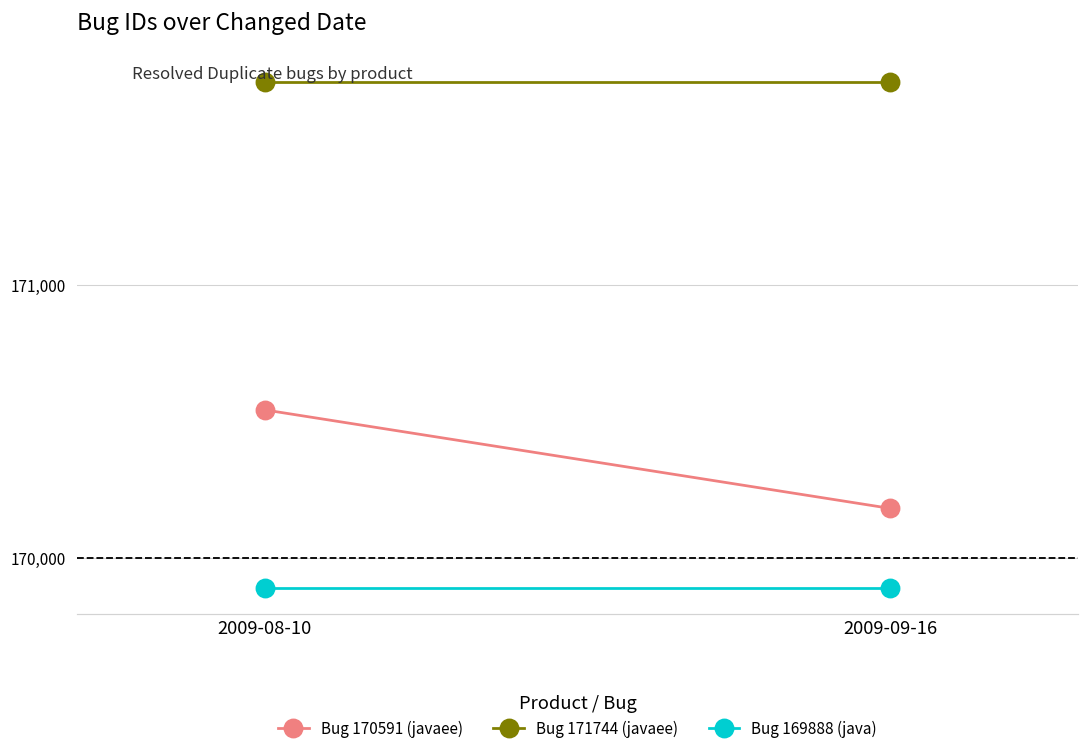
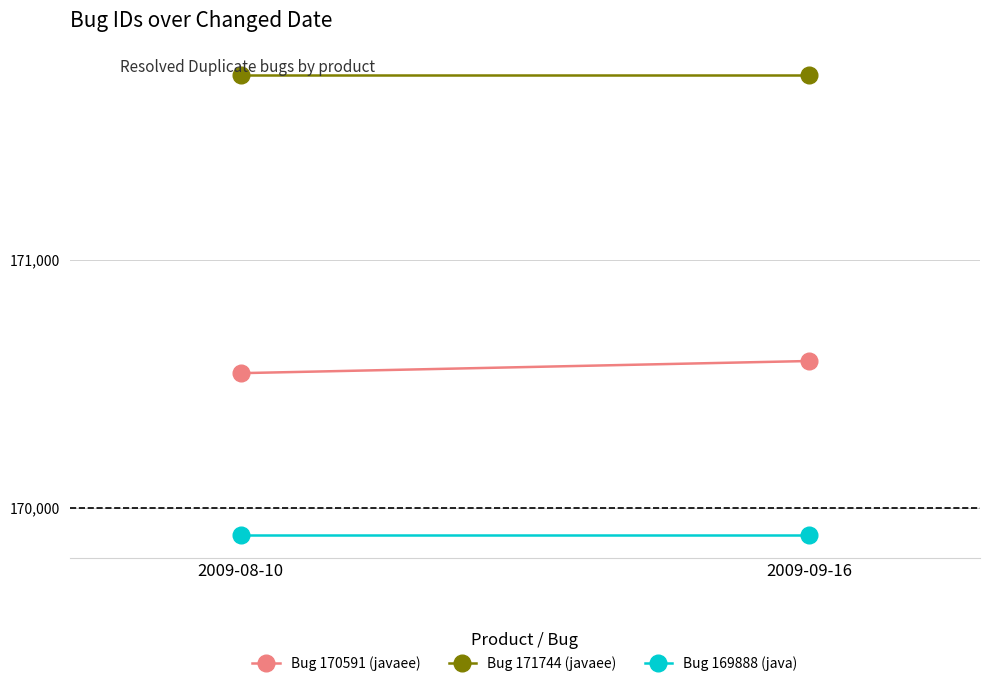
Bug 170591 (javaee), 2009-09-16: 170,180 -> 170,590
